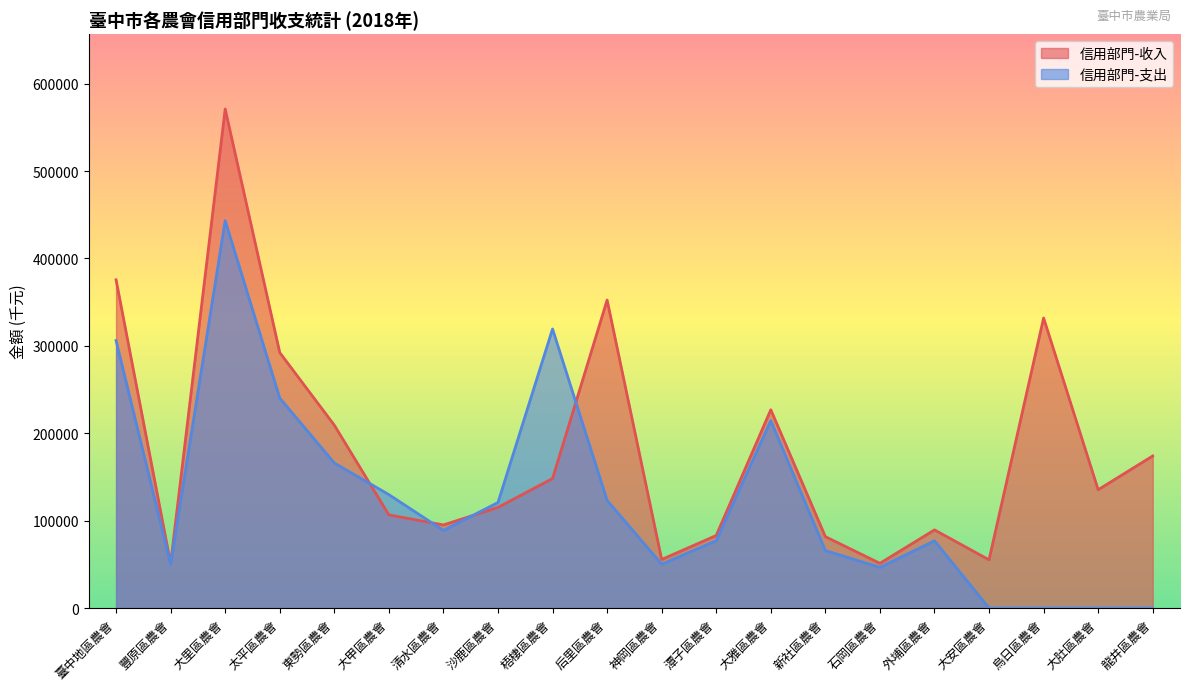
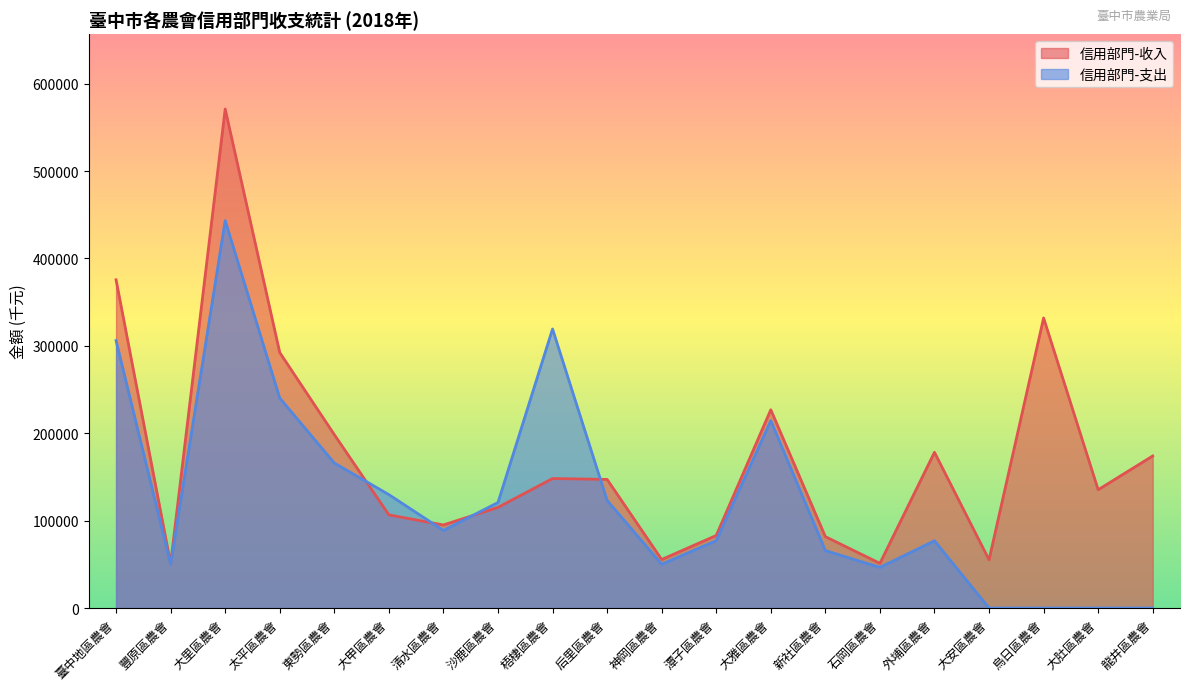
信用部門-收入, 東勢區農會: 210000 -> 200000
信用部門-收入, 后里區農會: 350000 -> 150000
信用部門-收入, 外埔區農會: 90000 -> 180000
